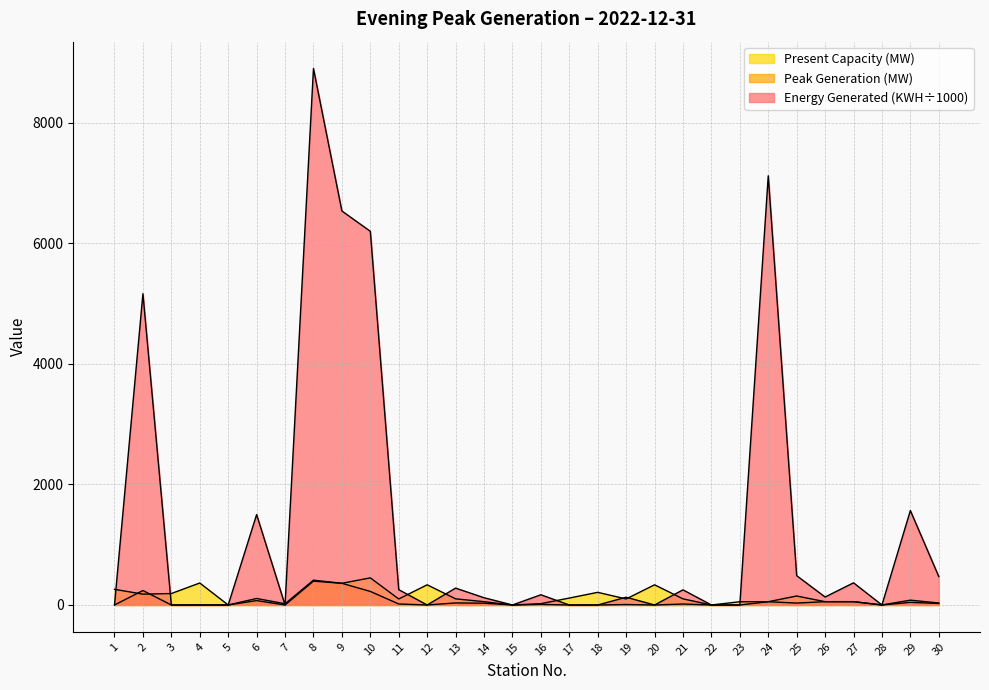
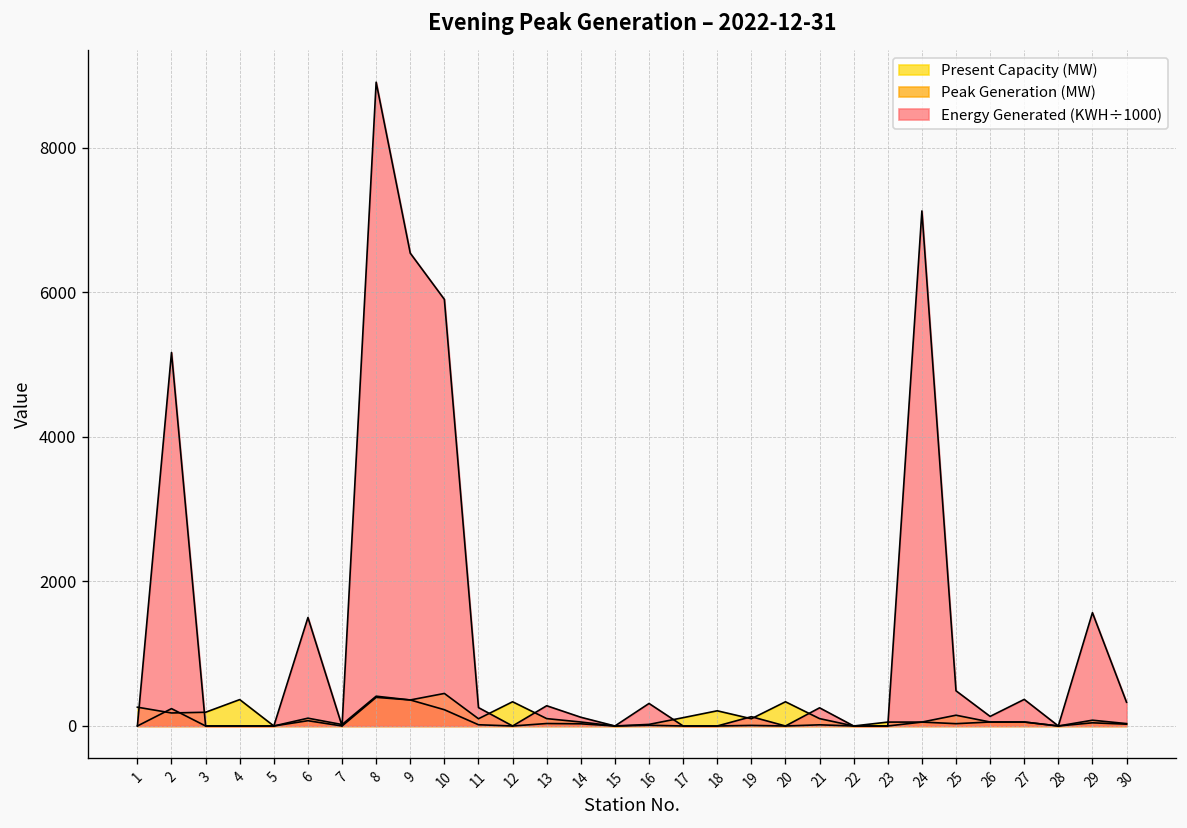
Energy Generated (KWH÷1000), 10: 6200 -> 5900
Energy Generated (KWH÷1000), 16: 200 -> 300
Energy Generated (KWH÷1000), 30: 500 -> 300
